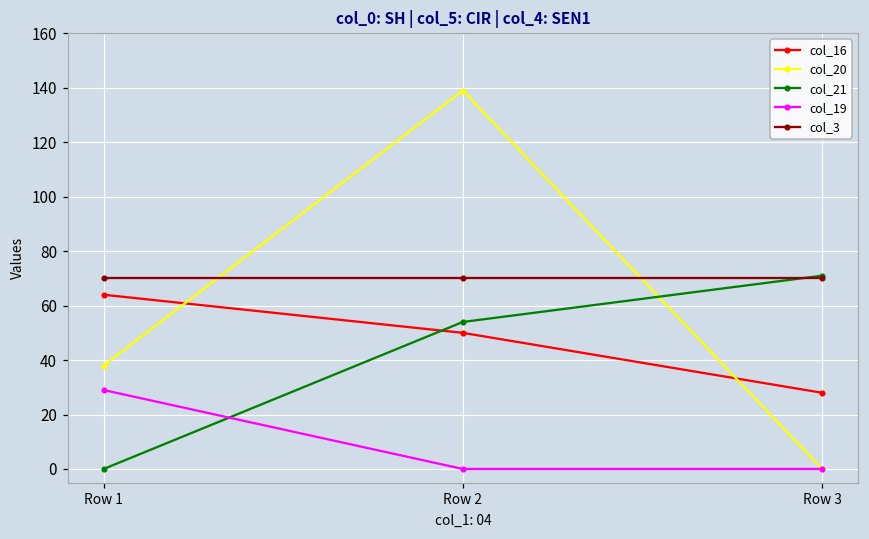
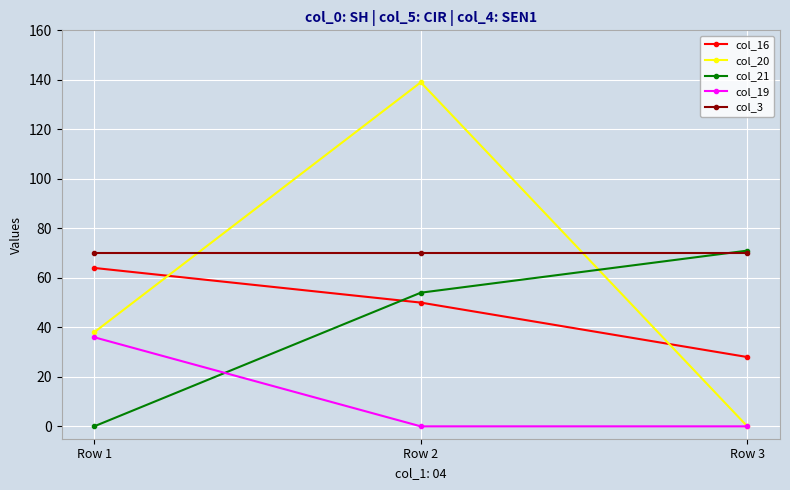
col_19, Row 1: 29 -> 36
